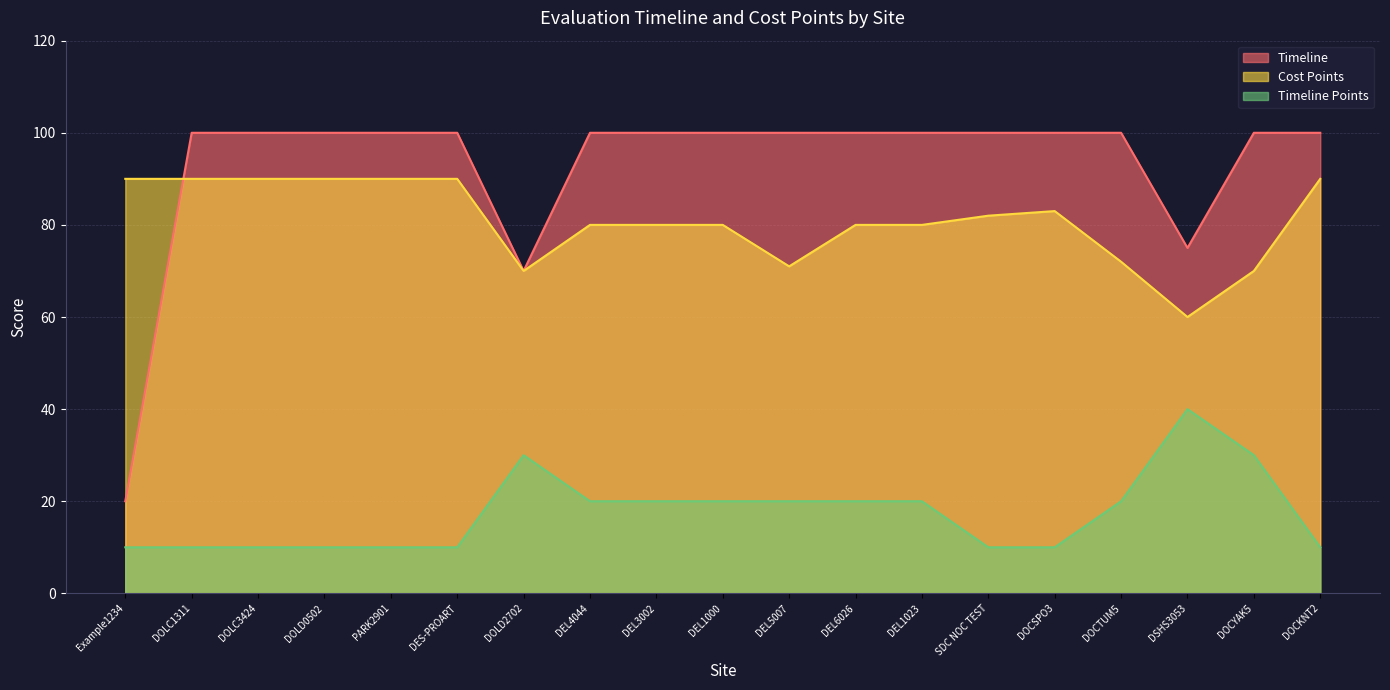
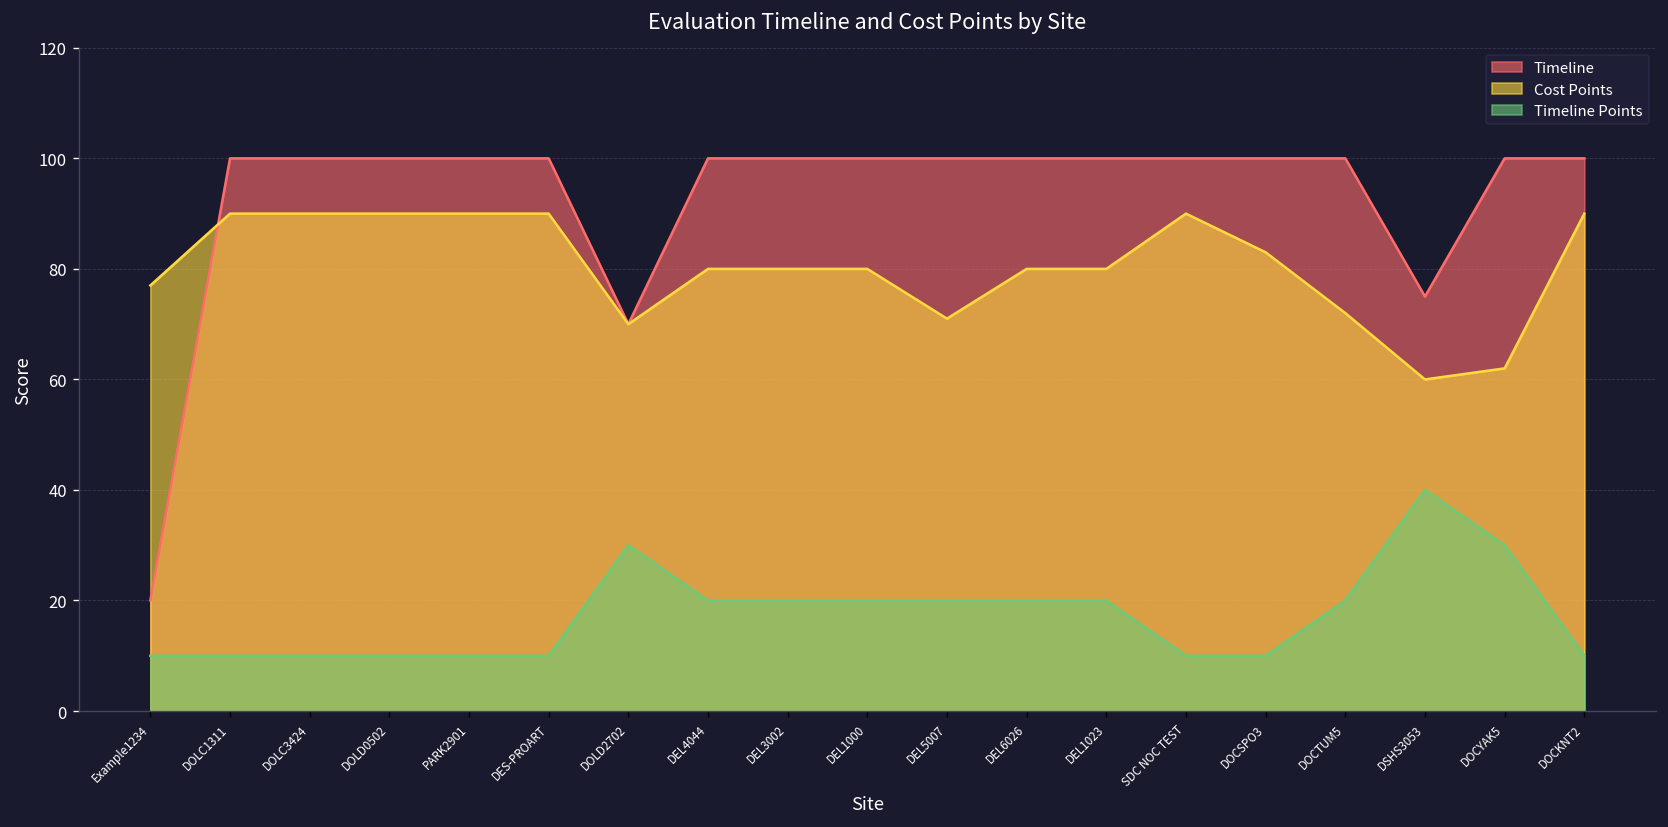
Cost Points, Example1234: 90 -> 77
Cost Points, SDC NOC TEST: 82 -> 90
Cost Points, DOCYAK5: 70 -> 62
